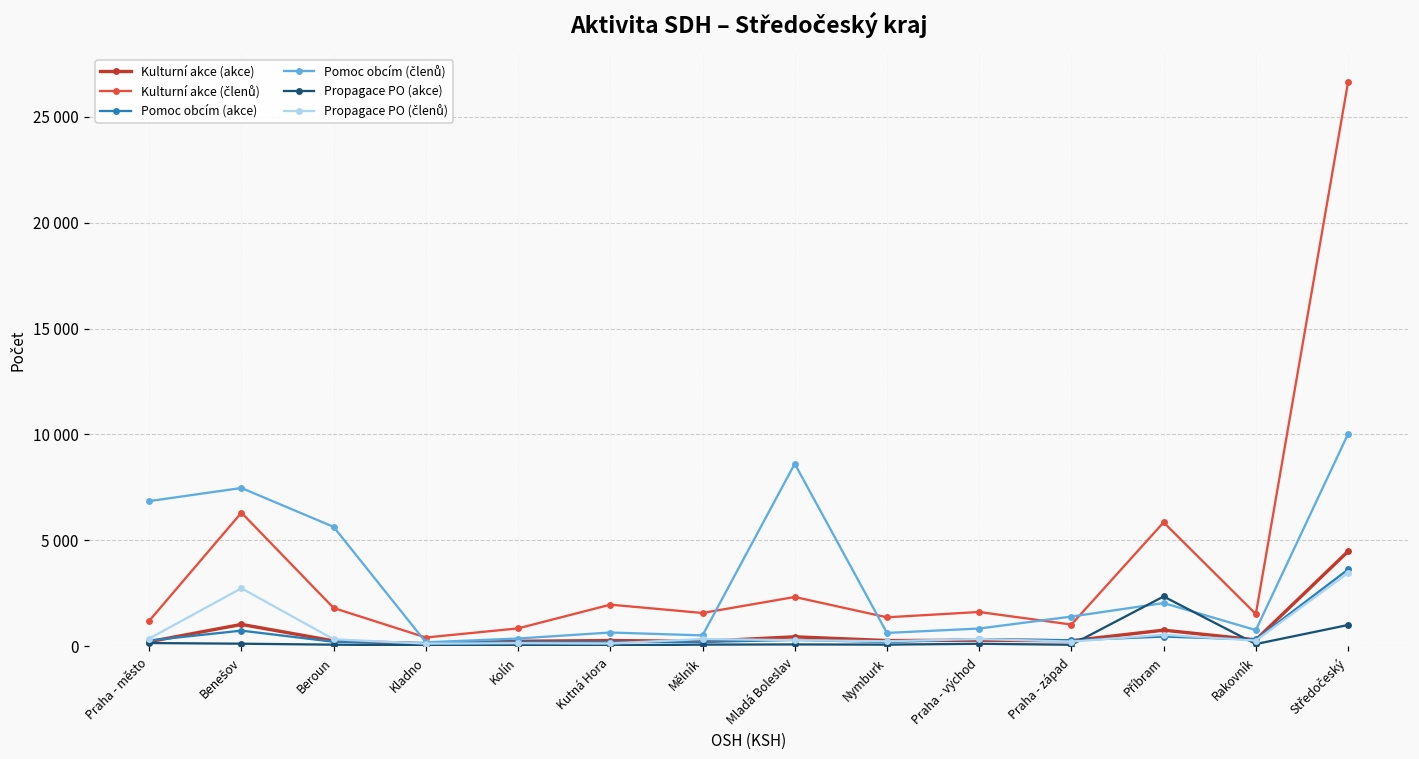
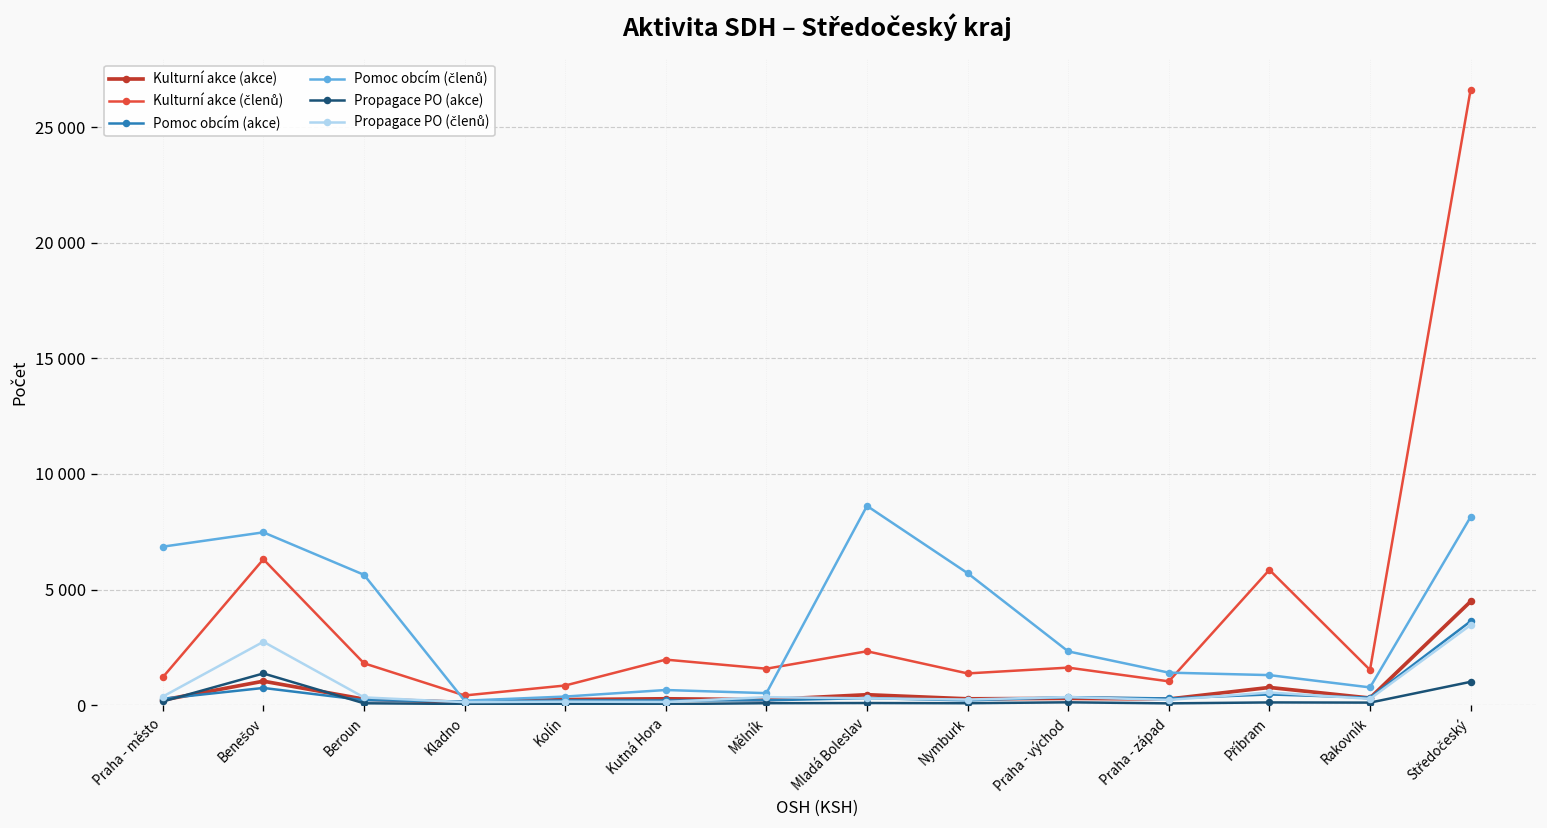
Propagace PO (akce), Benešov: 100 -> 1400
Pomoc obcím (členů), Nymburk: 600 -> 5700
Pomoc obcím (členů), Praha - východ: 800 -> 2300
Pomoc obcím (členů), Příbram: 2000 -> 1300
Propagace PO (akce), Příbram: 2400 -> 100
Pomoc obcím (členů), Středočeský: 10000 -> 8100
